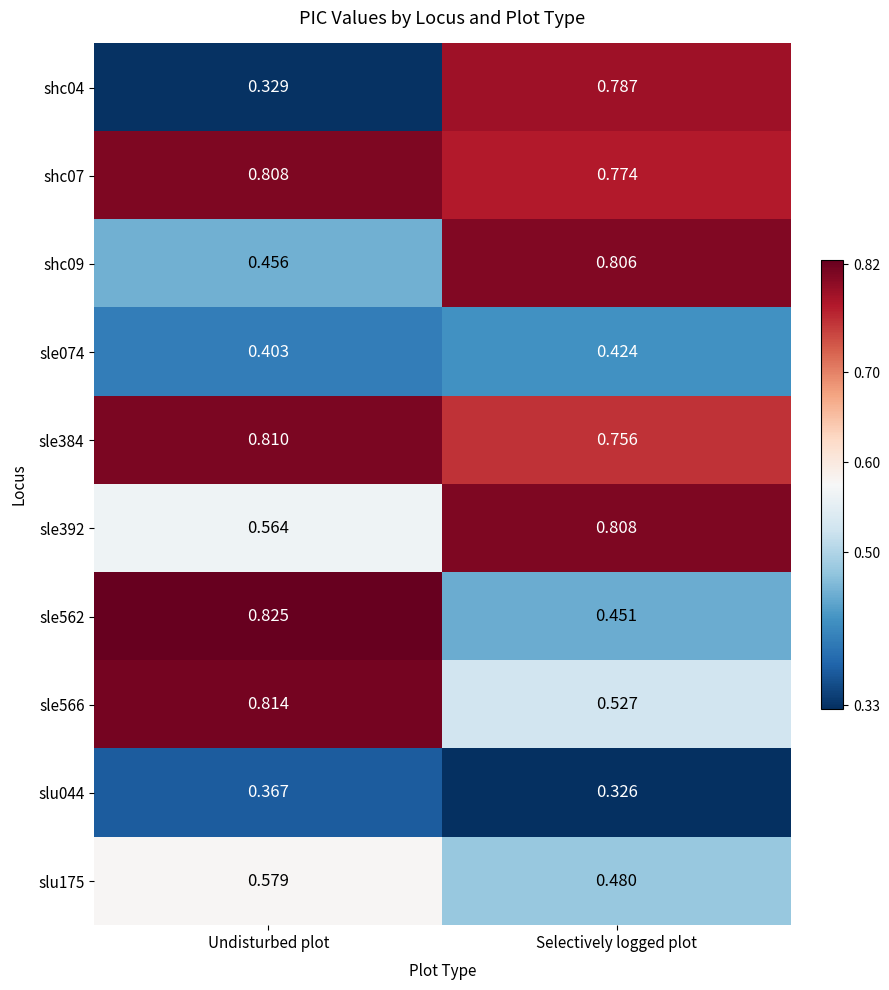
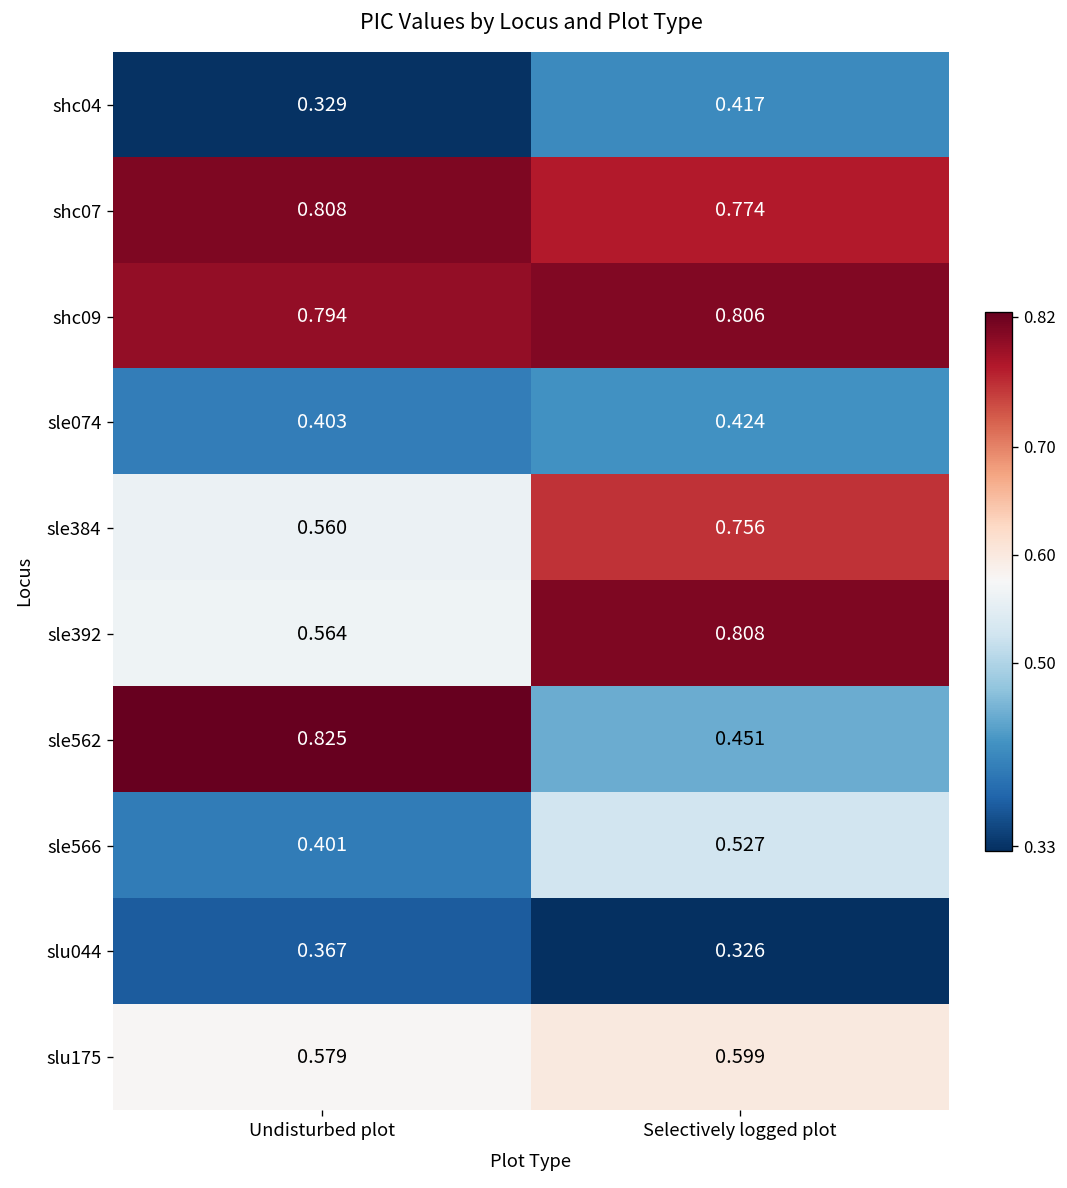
shc04, Selectively logged plot: 0.787 -> 0.417
shc09, Undisturbed plot: 0.456 -> 0.794
sle384, Undisturbed plot: 0.810 -> 0.560
sle566, Undisturbed plot: 0.814 -> 0.401
slu175, Selectively logged plot: 0.480 -> 0.599
